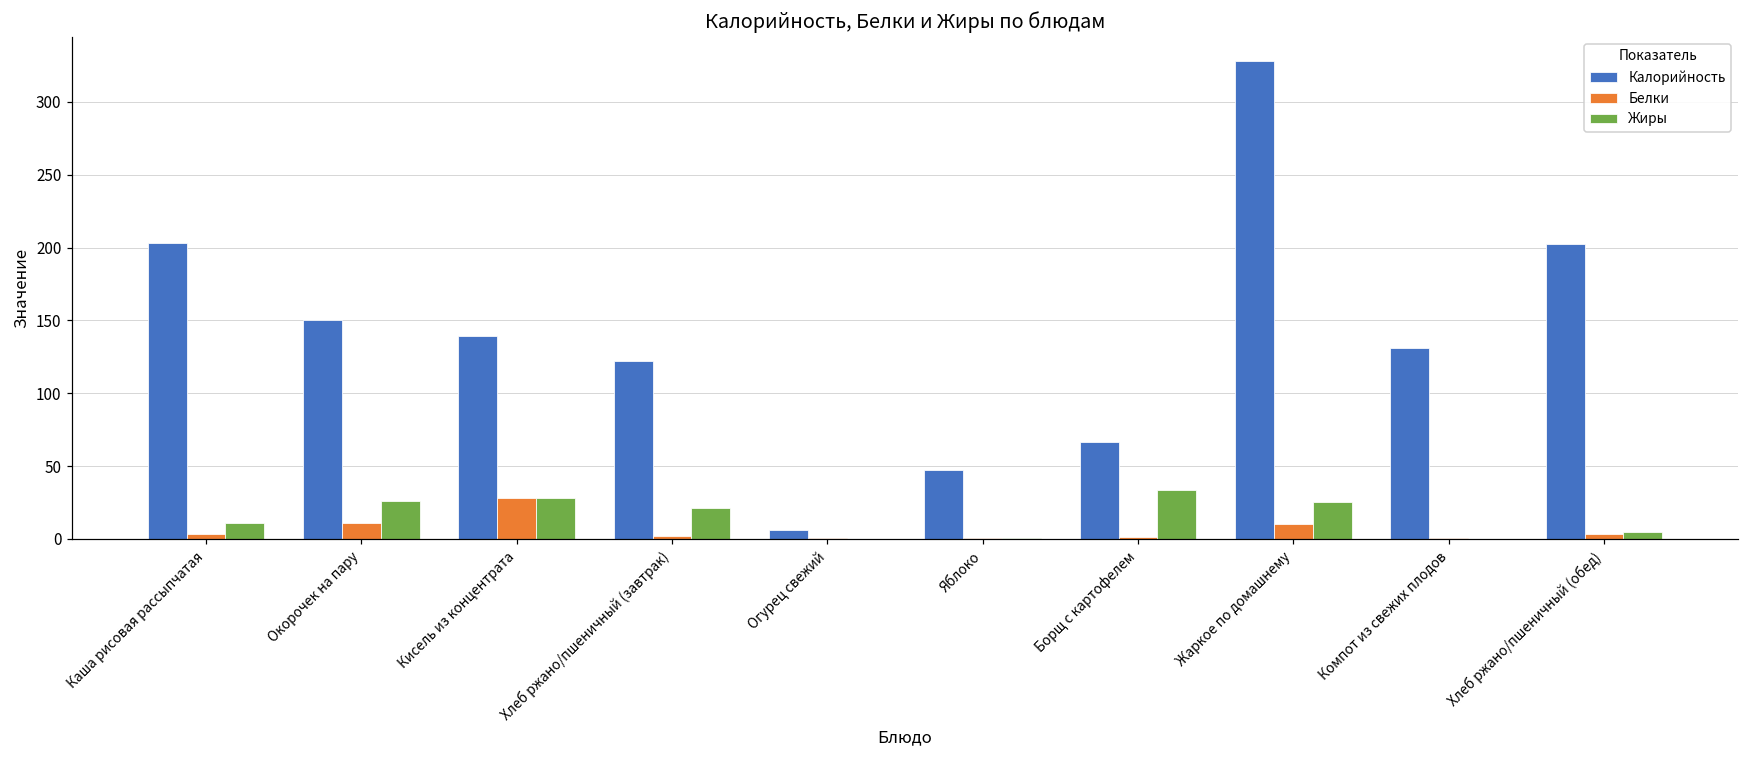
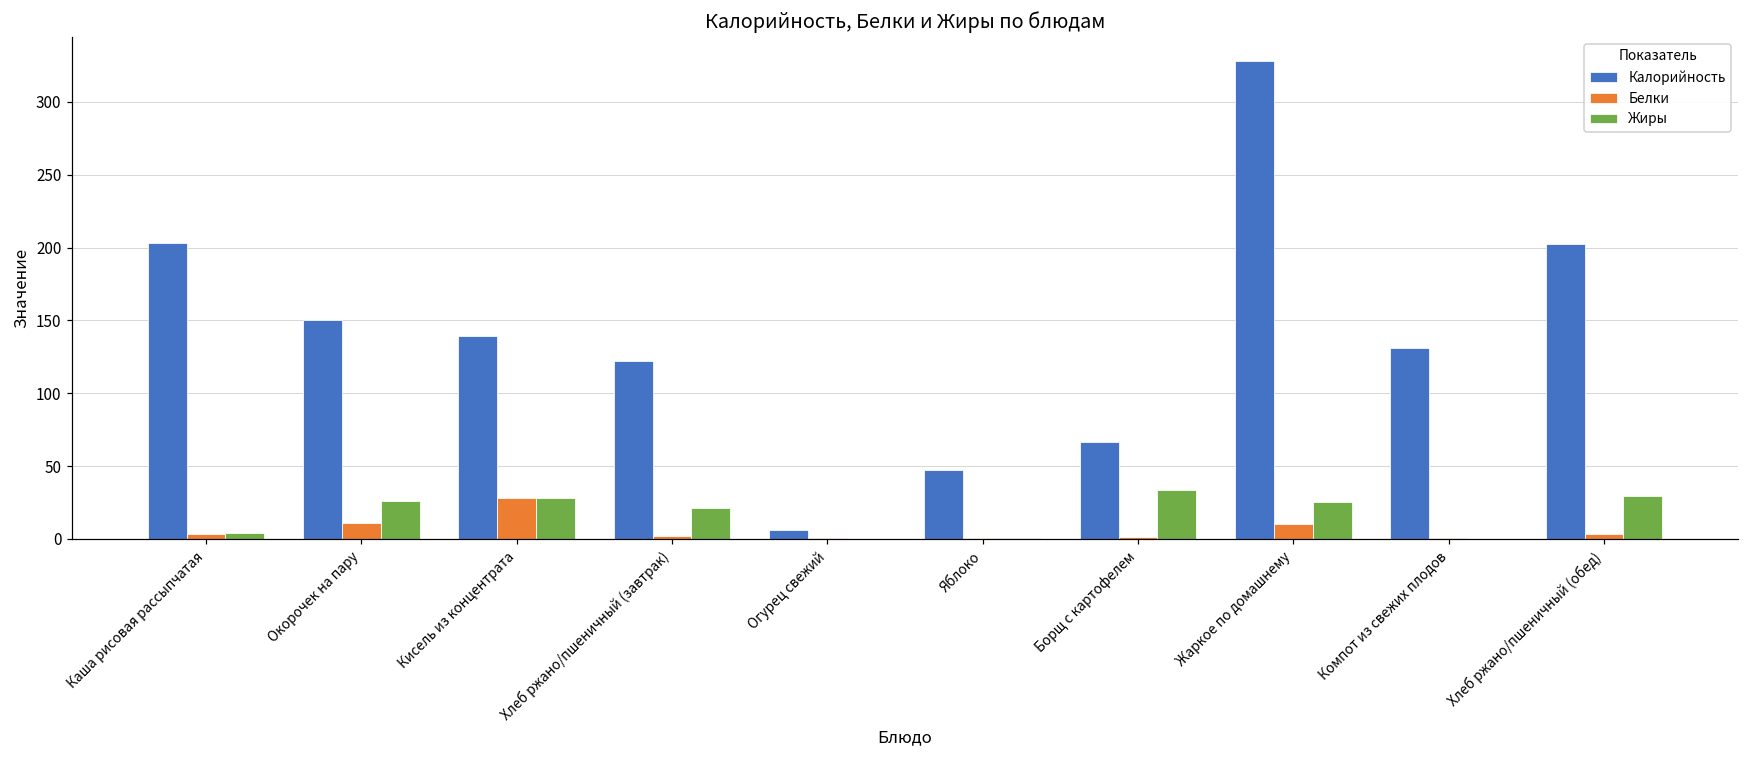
Жиры, Каша рисовая рассыпчатая: 11 -> 4
Жиры, Хлеб ржано/пшеничный (обед): 5 -> 30
